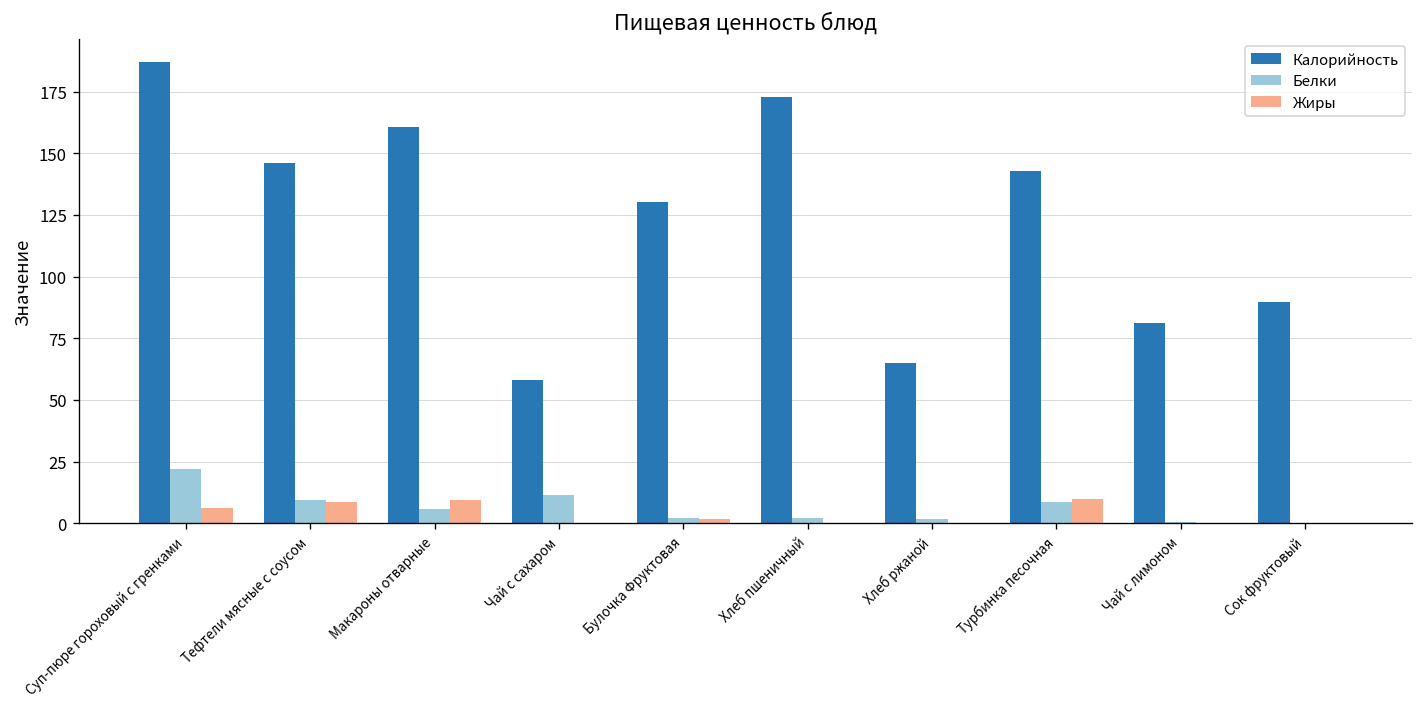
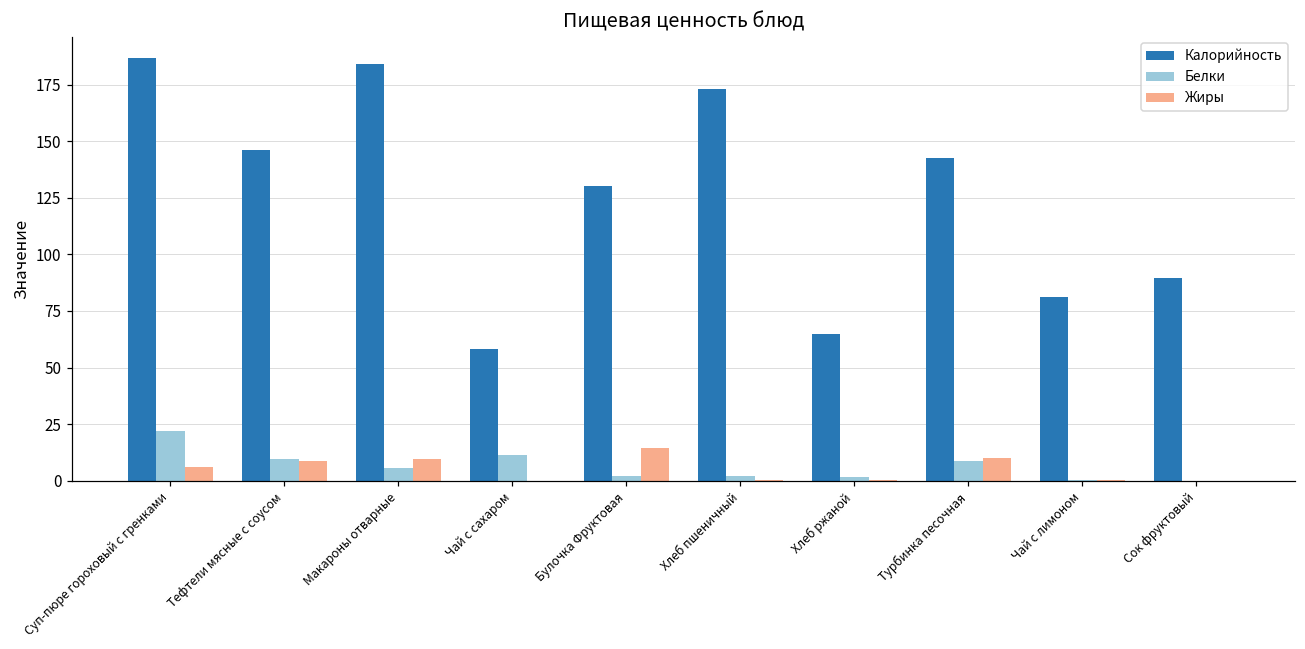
Калорийность, Макароны отварные: 161 -> 184
Жиры, Булочка Фруктовая: 2 -> 15
